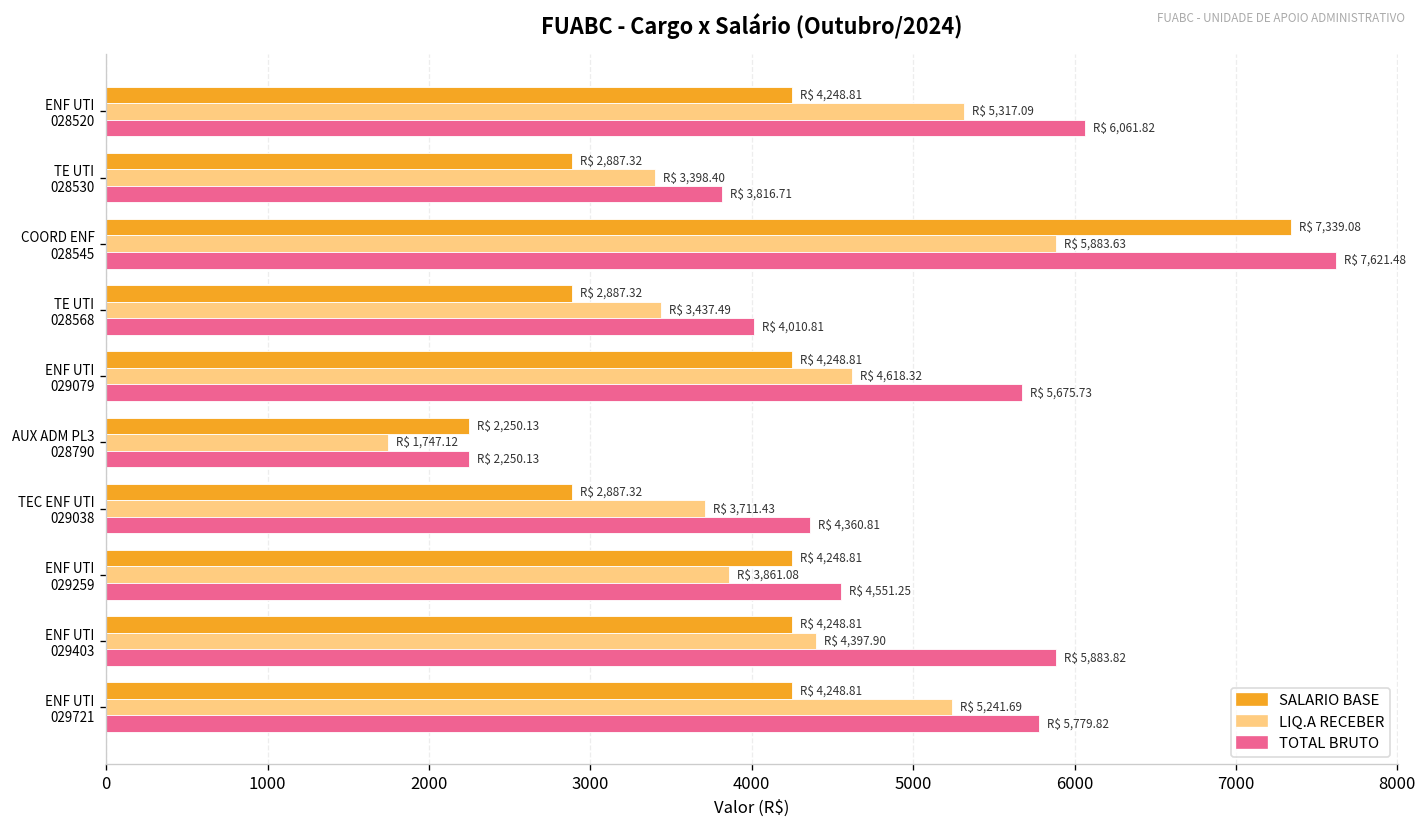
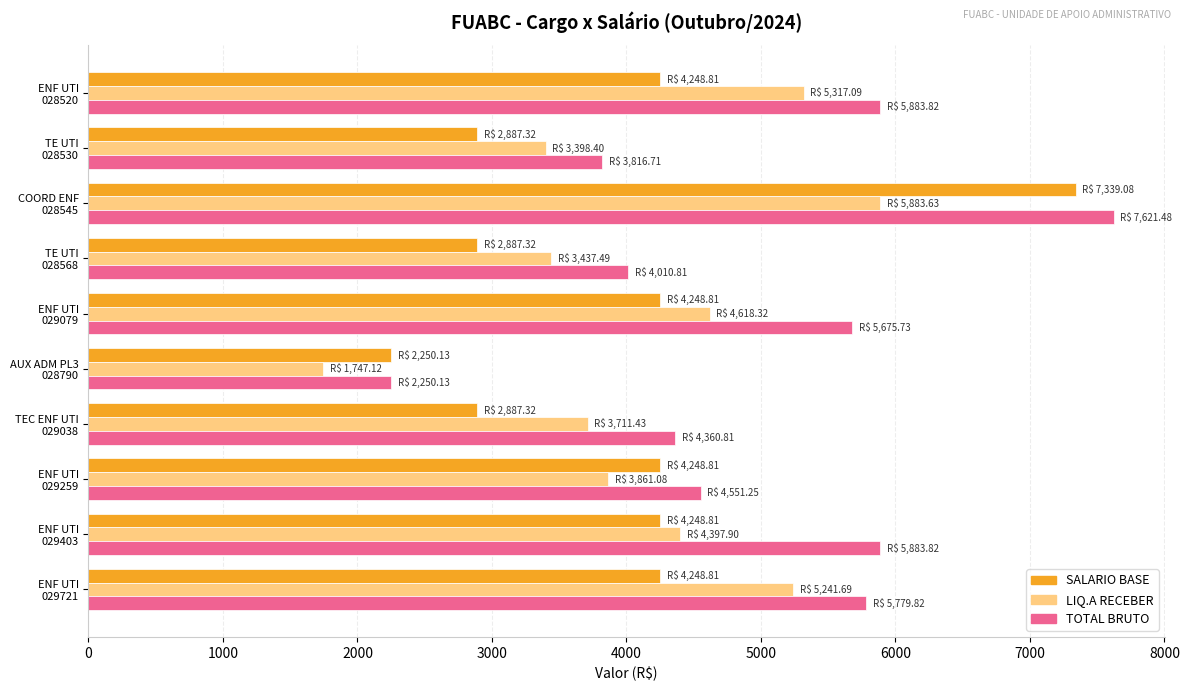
TOTAL BRUTO, ENF UTI 028520: 6,061.82 -> 5,883.82
